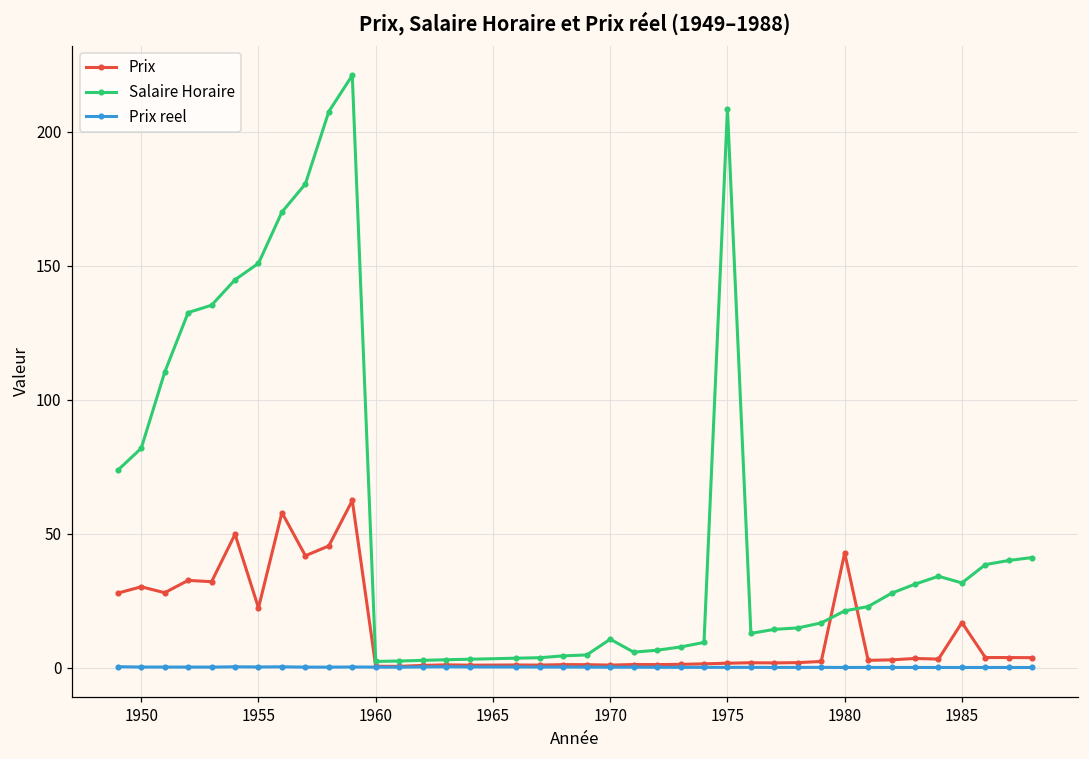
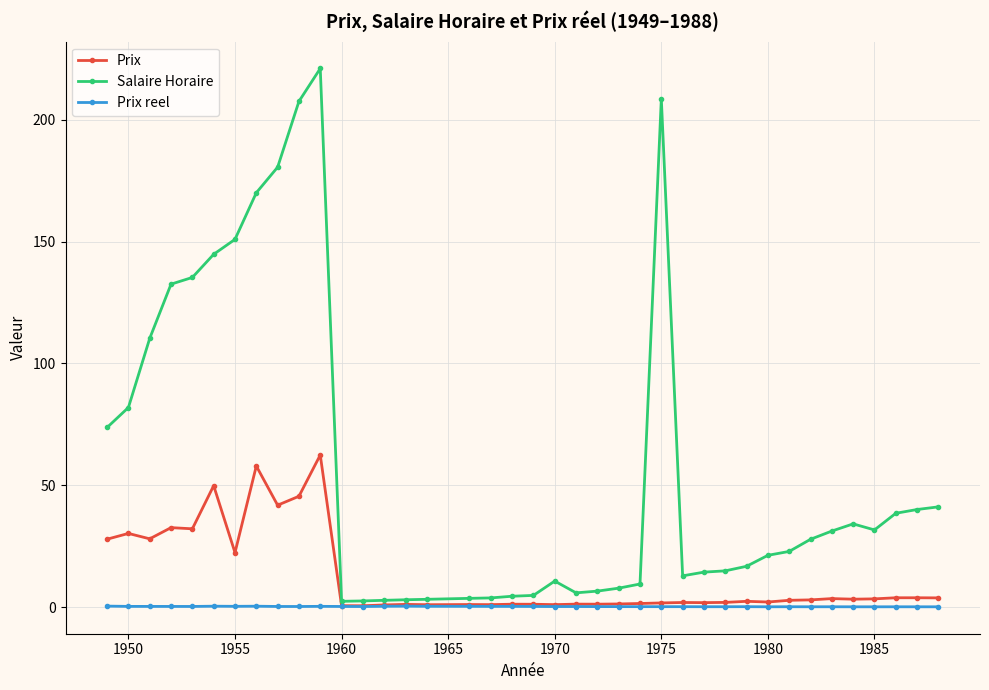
Prix, 1980: 43 -> 2
Prix, 1985: 17 -> 3
